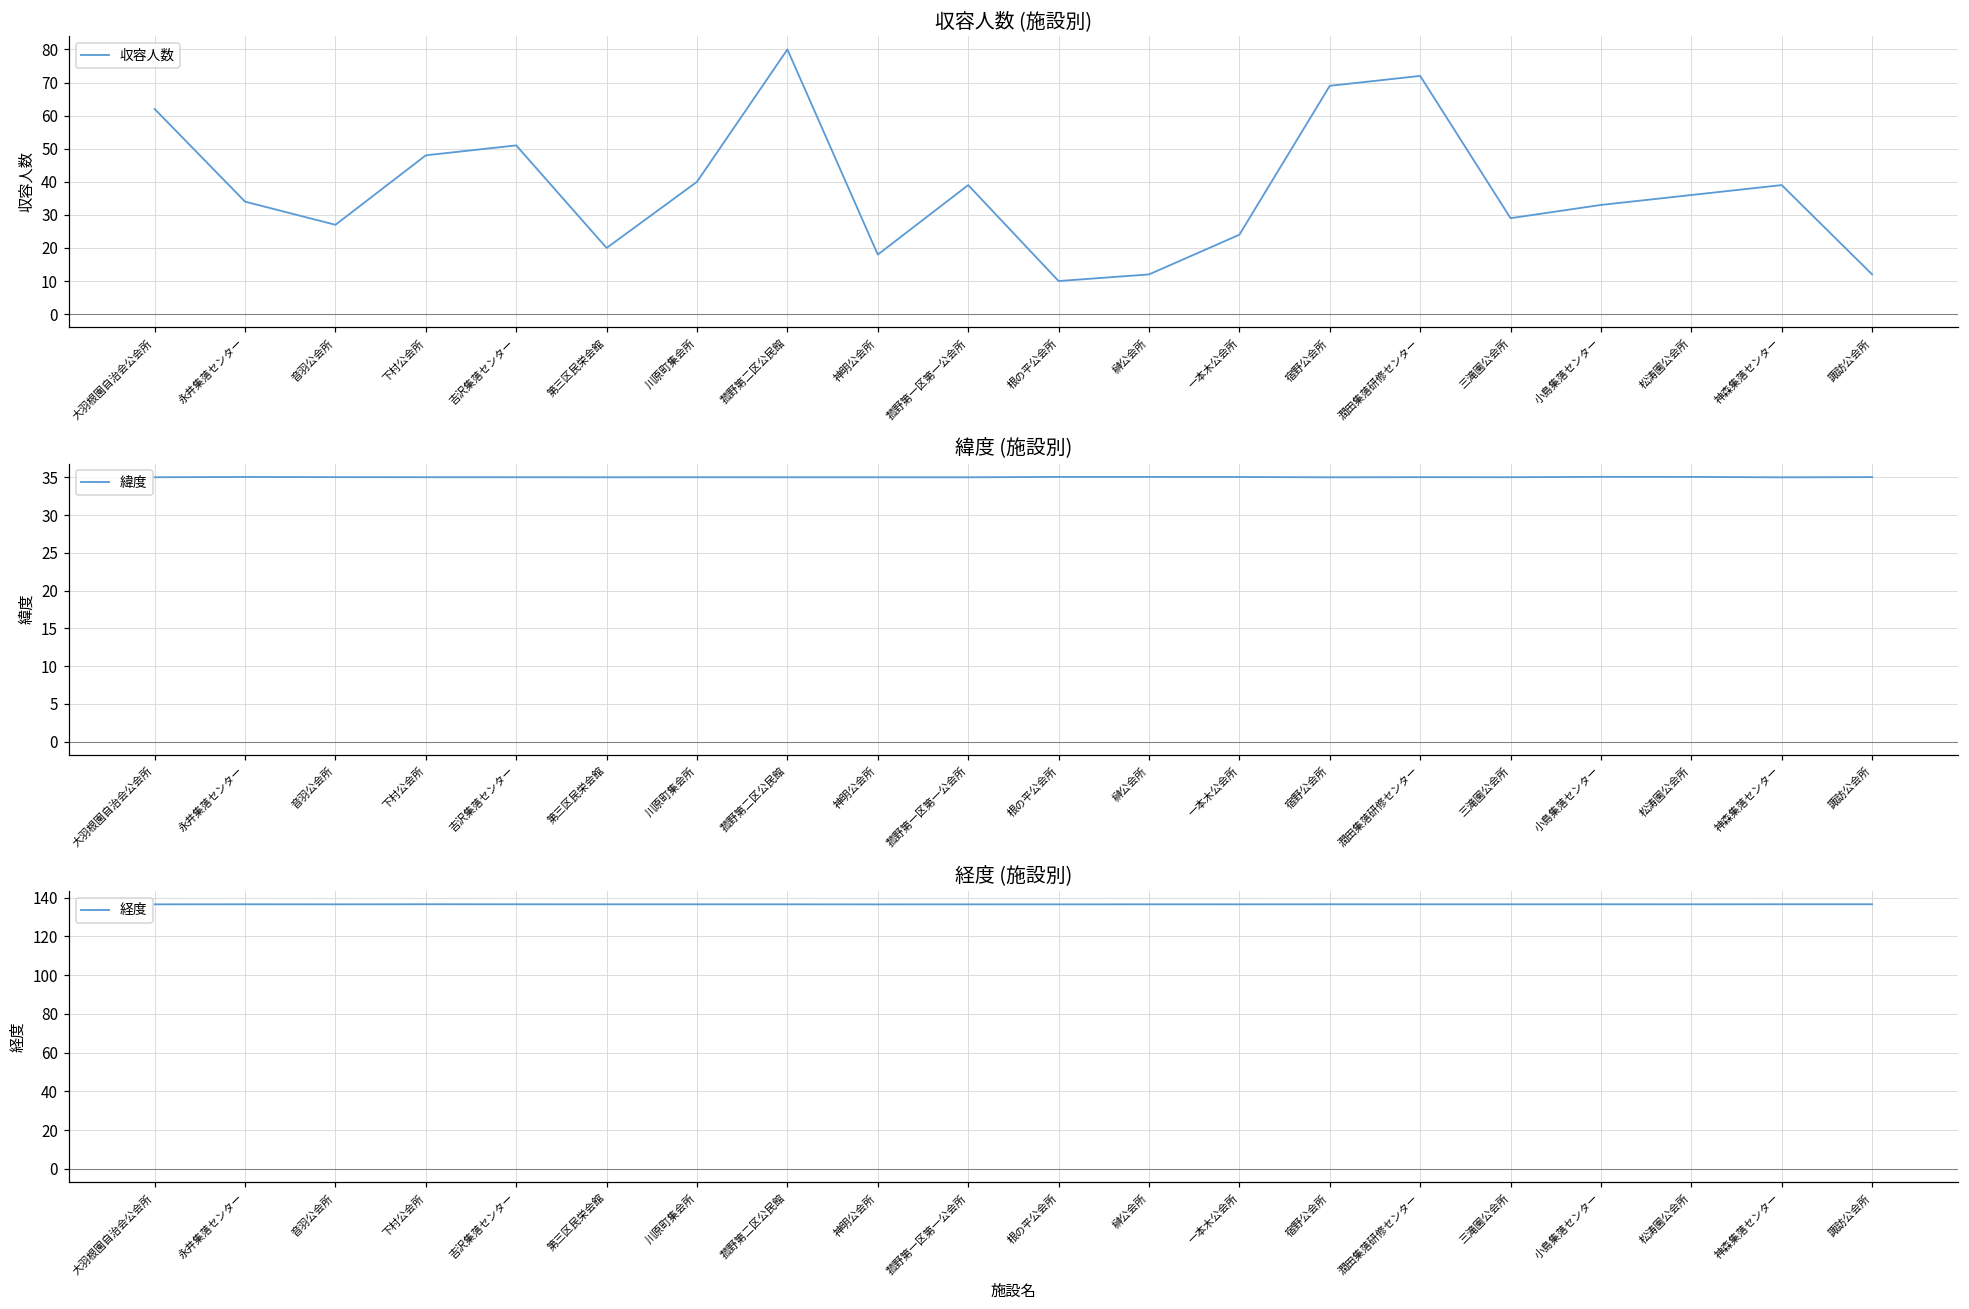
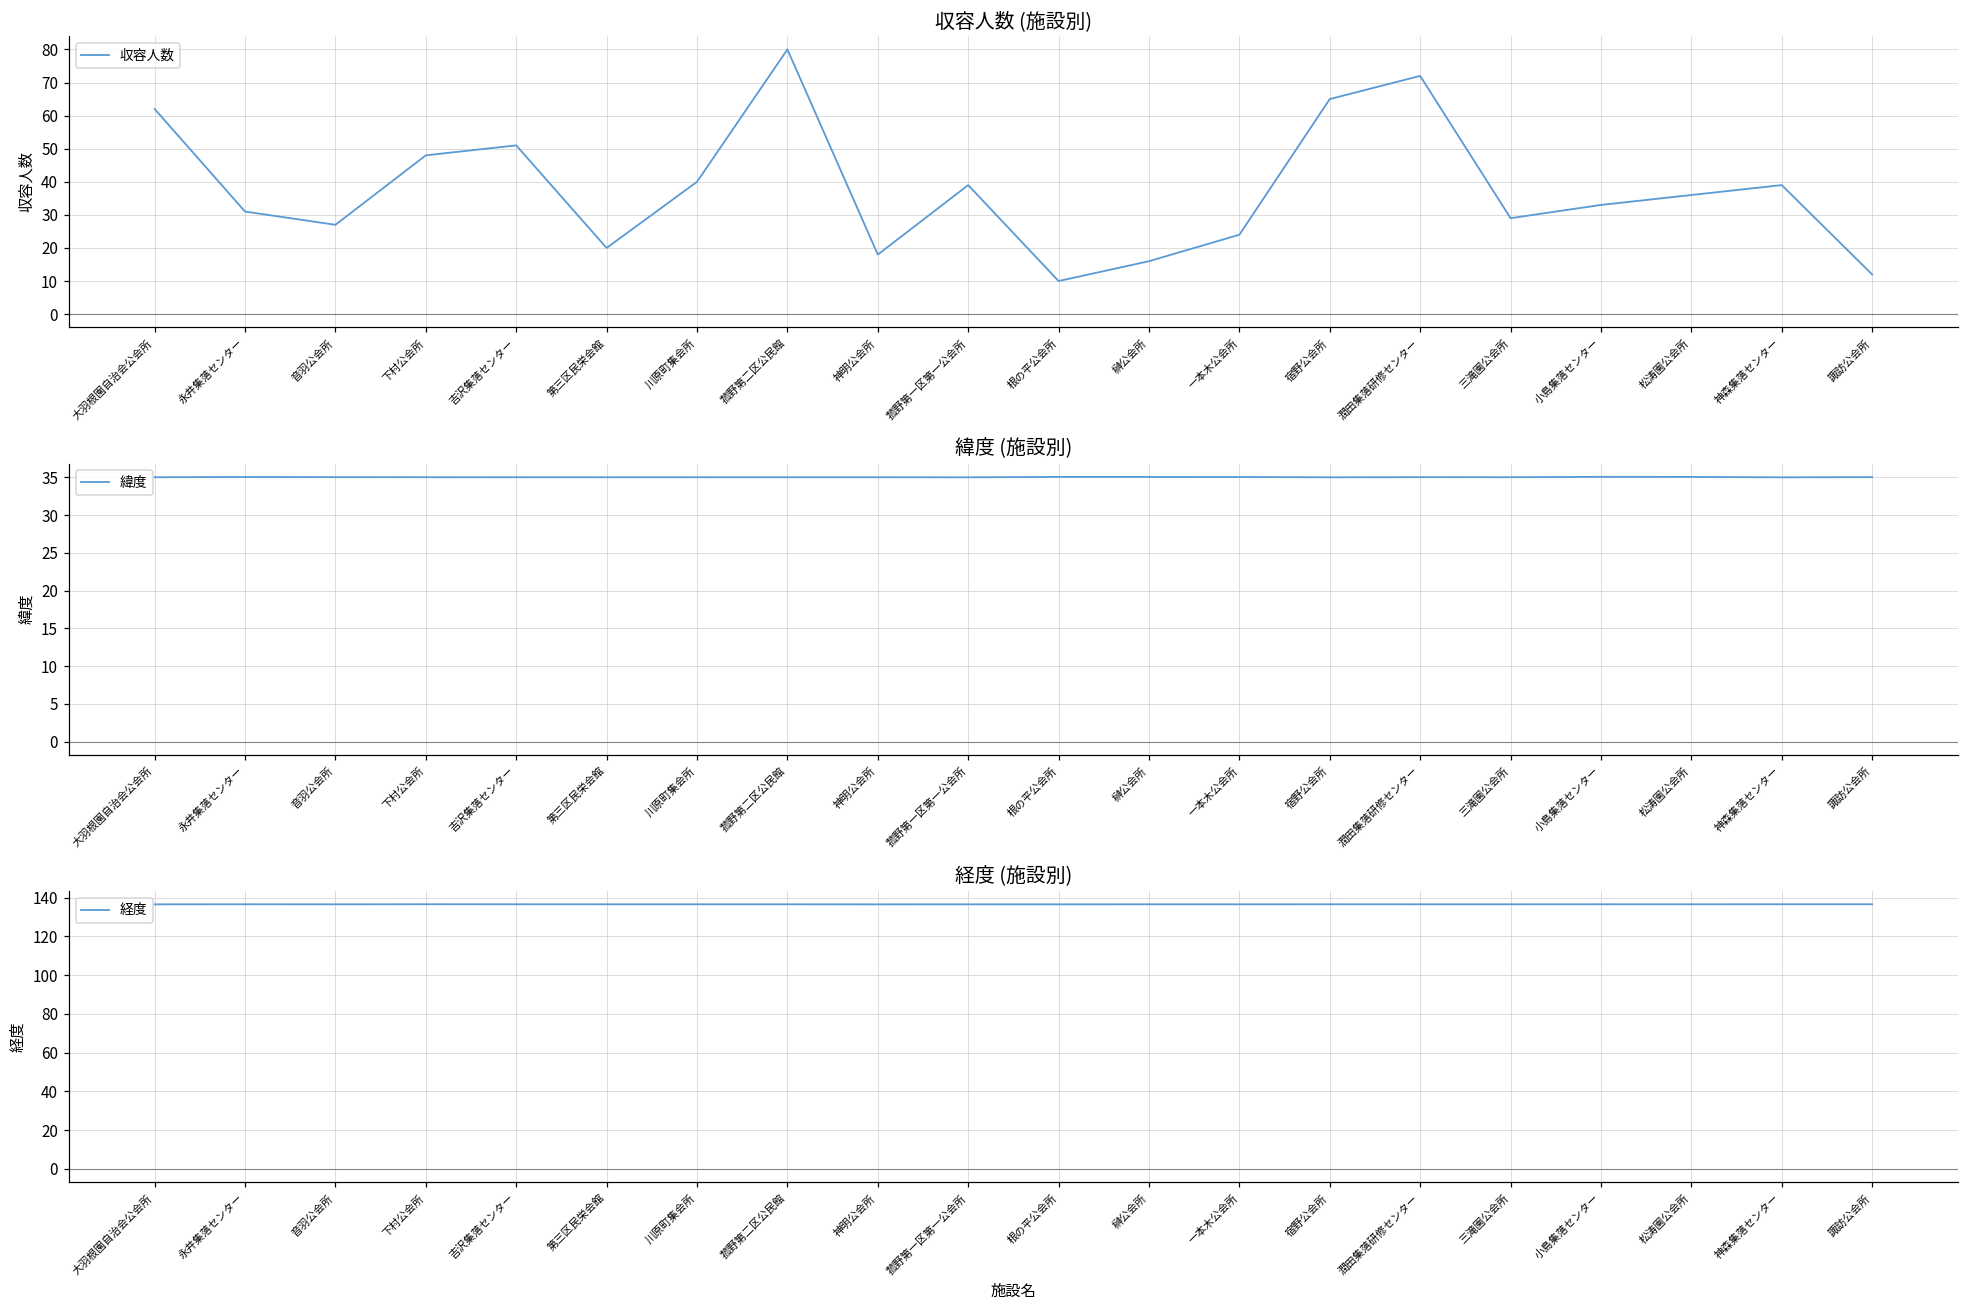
収容人数 (施設別), 永井集落センター: 34 -> 31
収容人数 (施設別), 榊公会所: 12 -> 16
収容人数 (施設別), 宿野公会所: 69 -> 65
